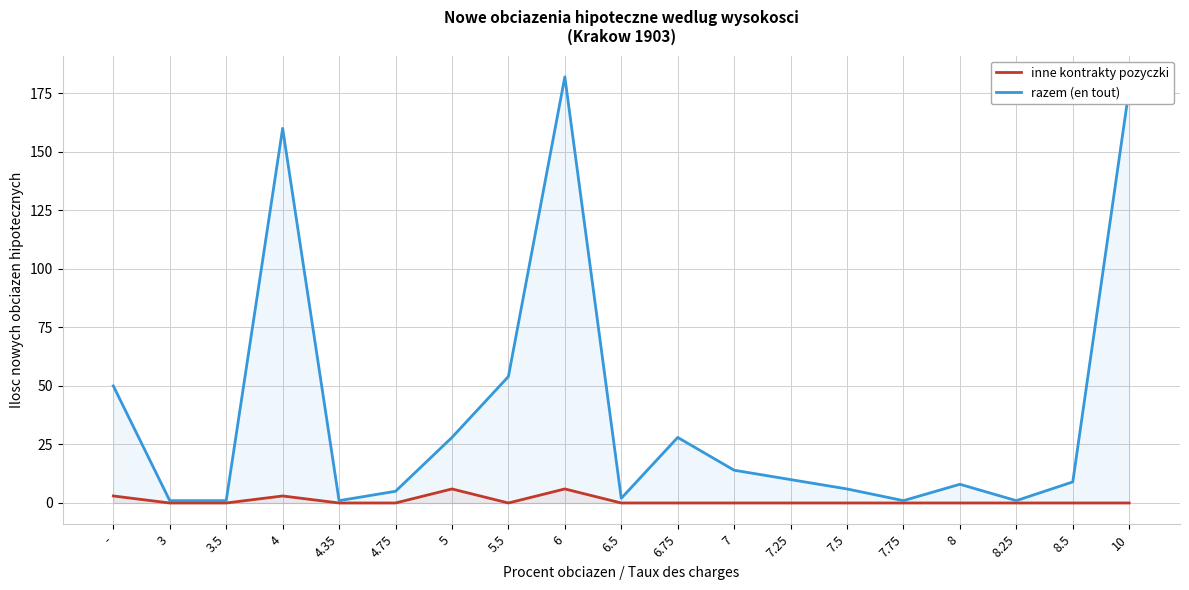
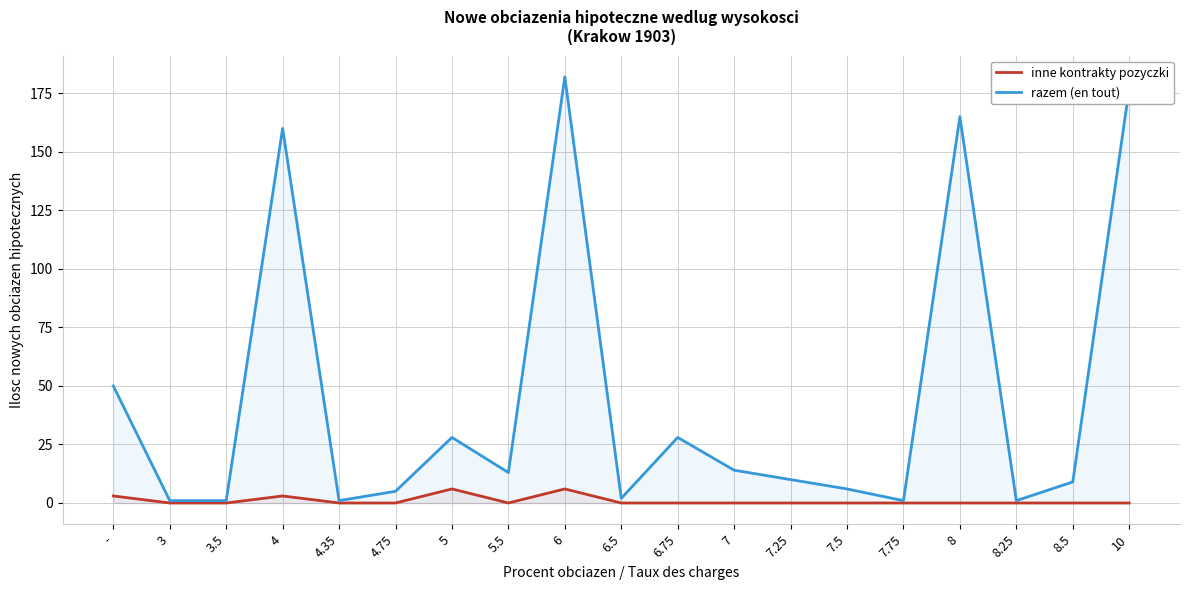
razem (en tout), 5.5: 54 -> 13
razem (en tout), 8: 8 -> 165
